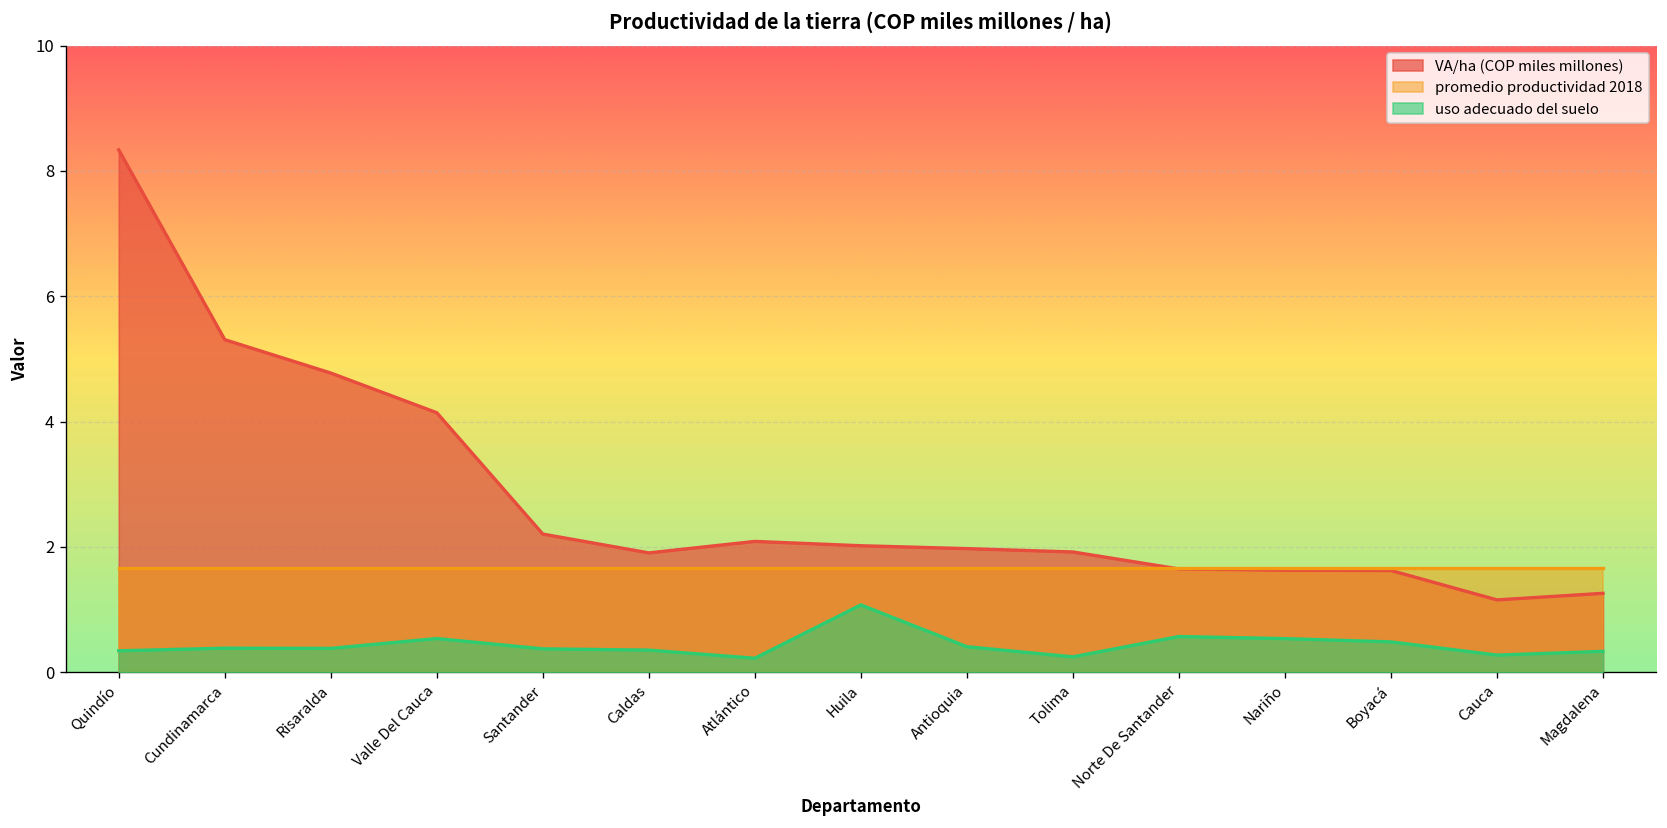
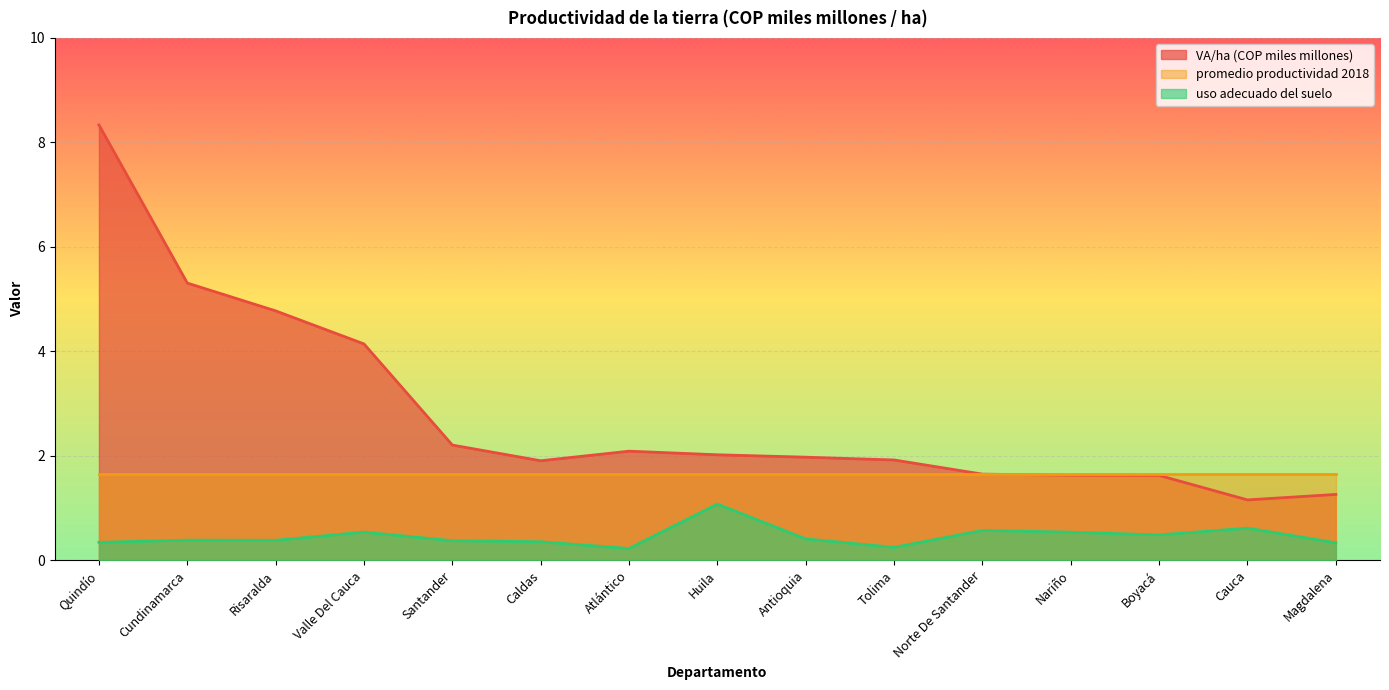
uso adecuado del suelo, Cauca: 0.3 -> 0.6
